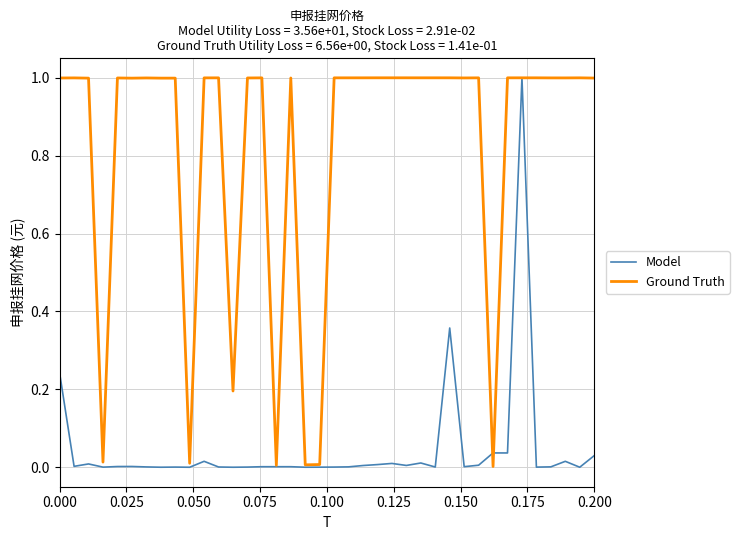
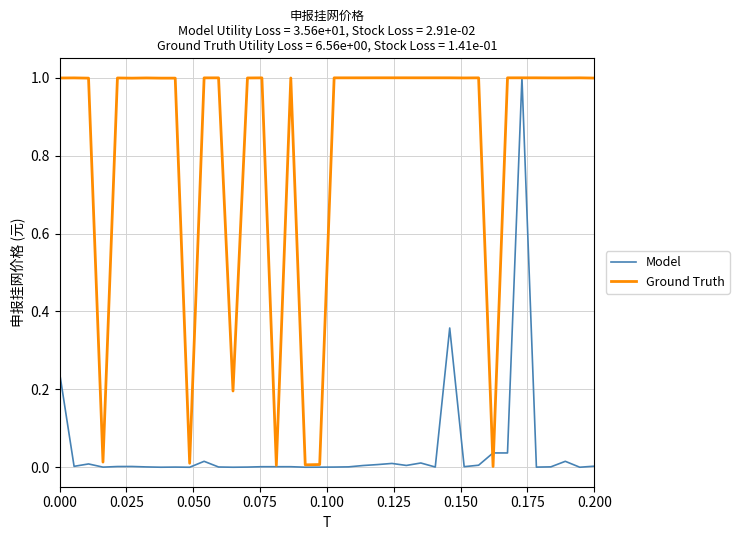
Model, 0.200: 0.03 -> 0.00
